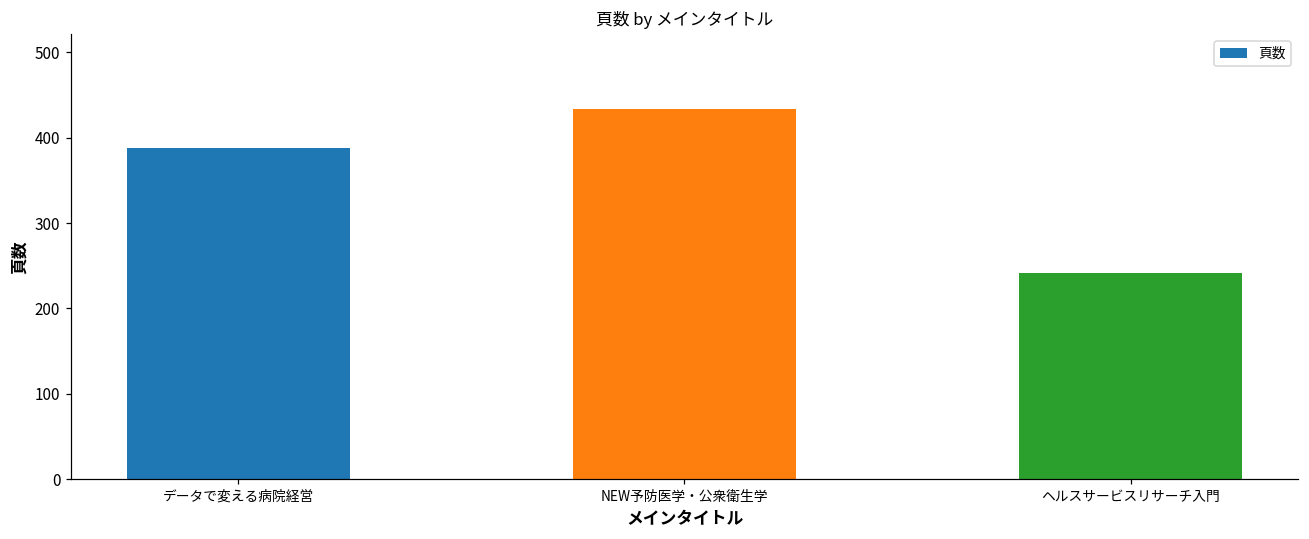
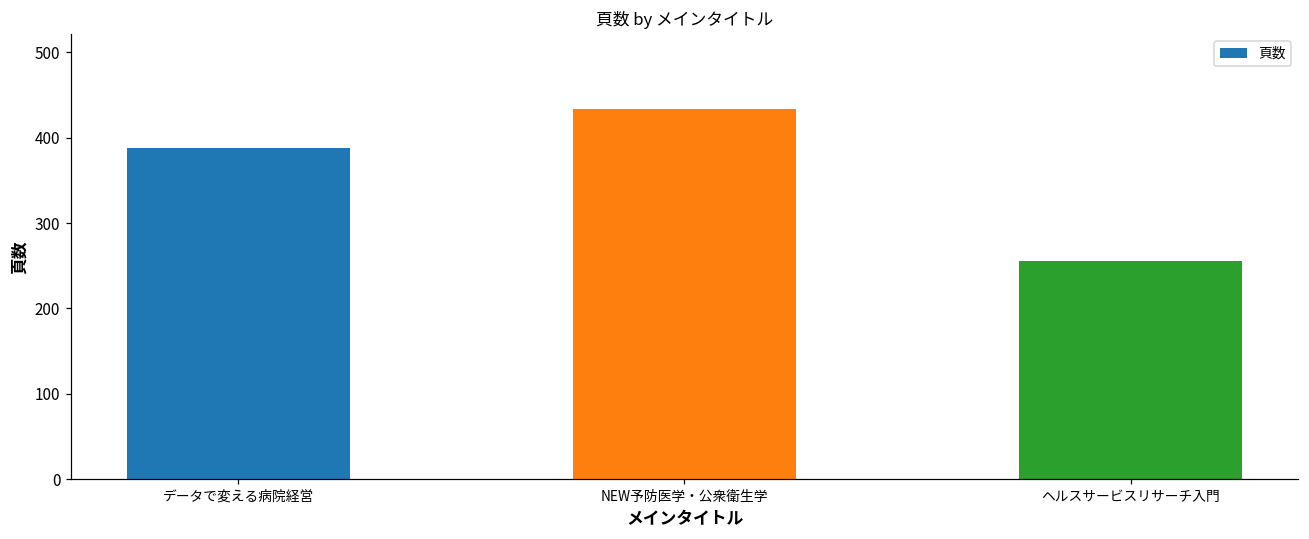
ヘルスサービスリサーチ入門: 240 -> 260
